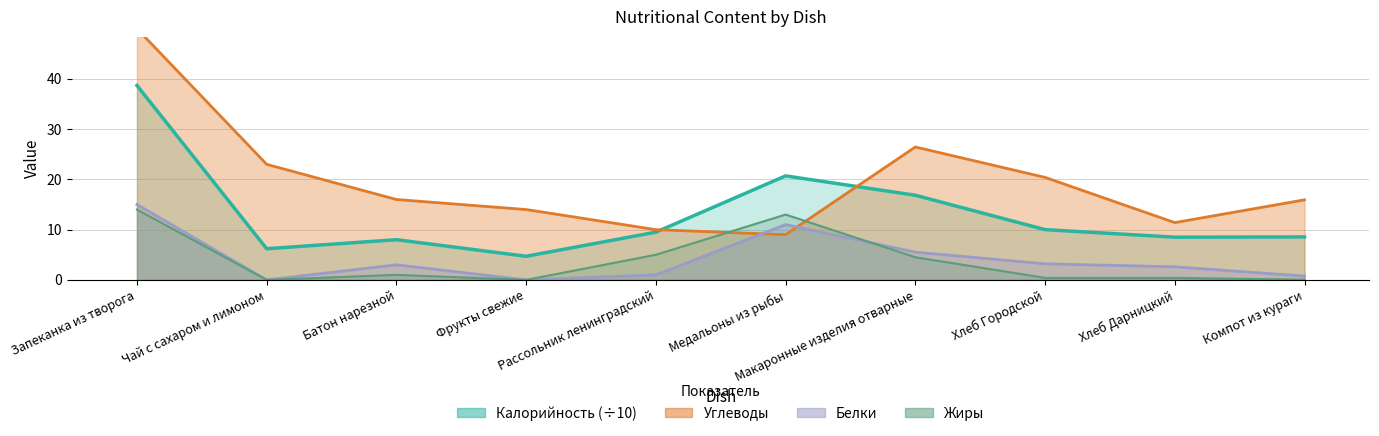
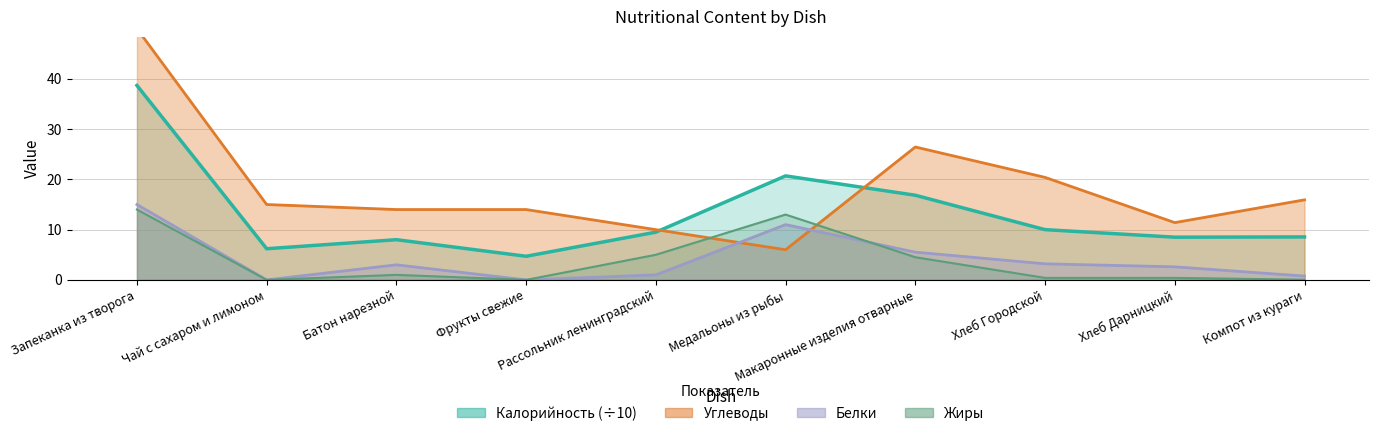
Углеводы, Чай с сахаром и лимоном: 23 -> 15
Углеводы, Батон нарезной: 16 -> 14
Углеводы, Медальоны из рыбы: 9 -> 6
